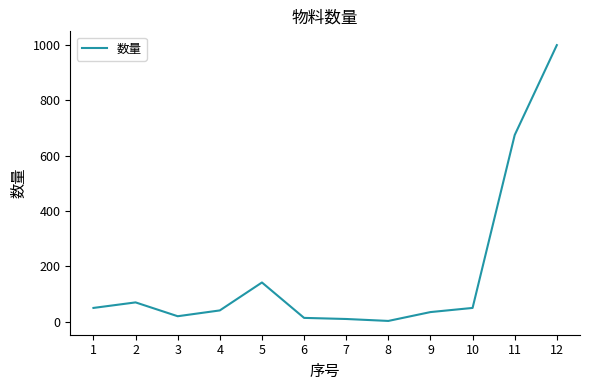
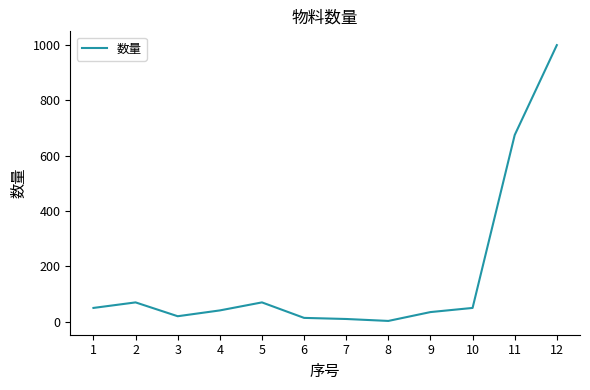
5: 140 -> 70
